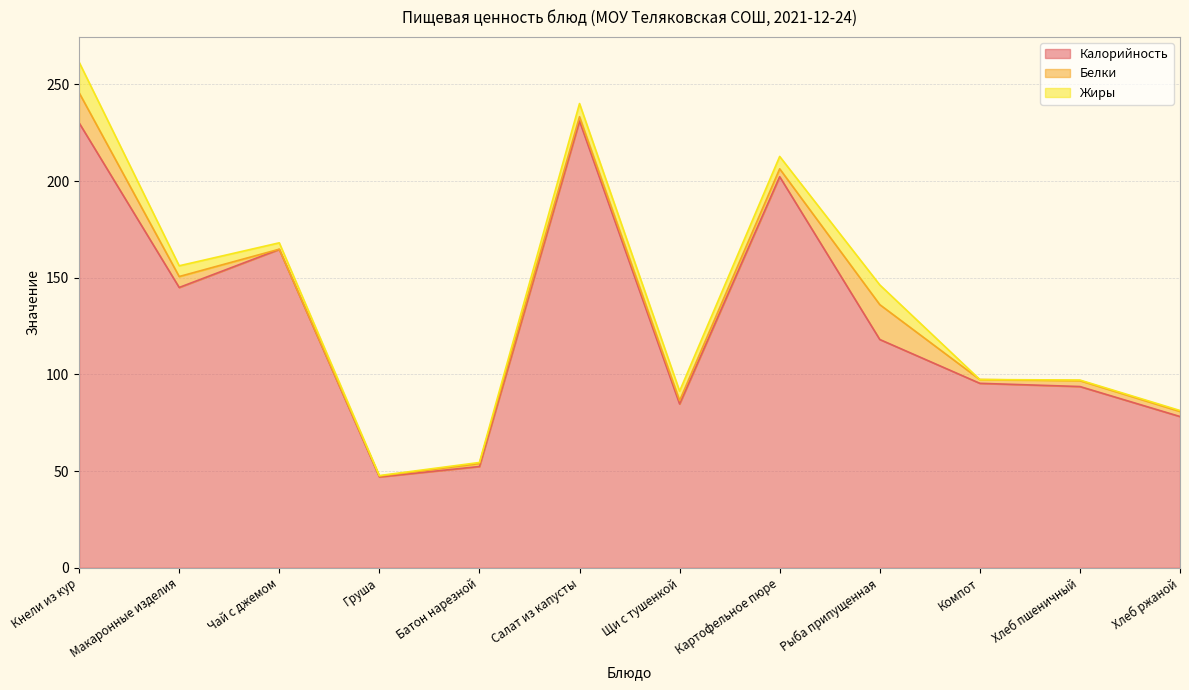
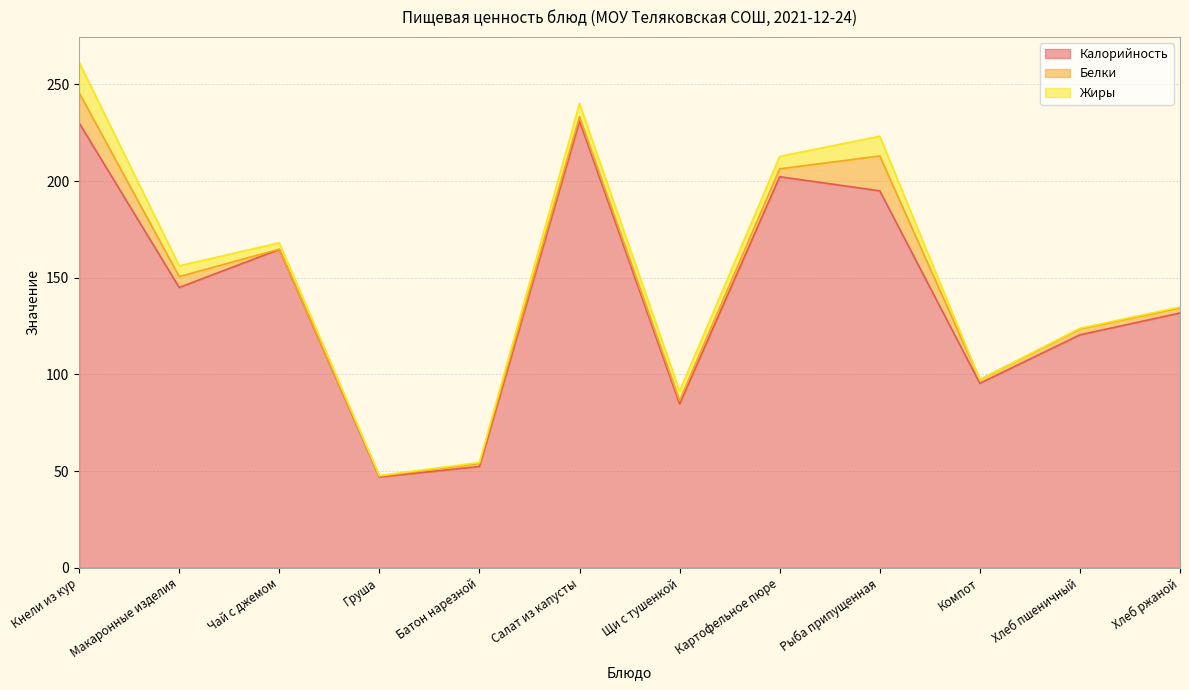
Калорийность, Рыба припущенная: 118 -> 195
Калорийность, Хлеб пшеничный: 94 -> 121
Калорийность, Хлеб ржаной: 78 -> 132
